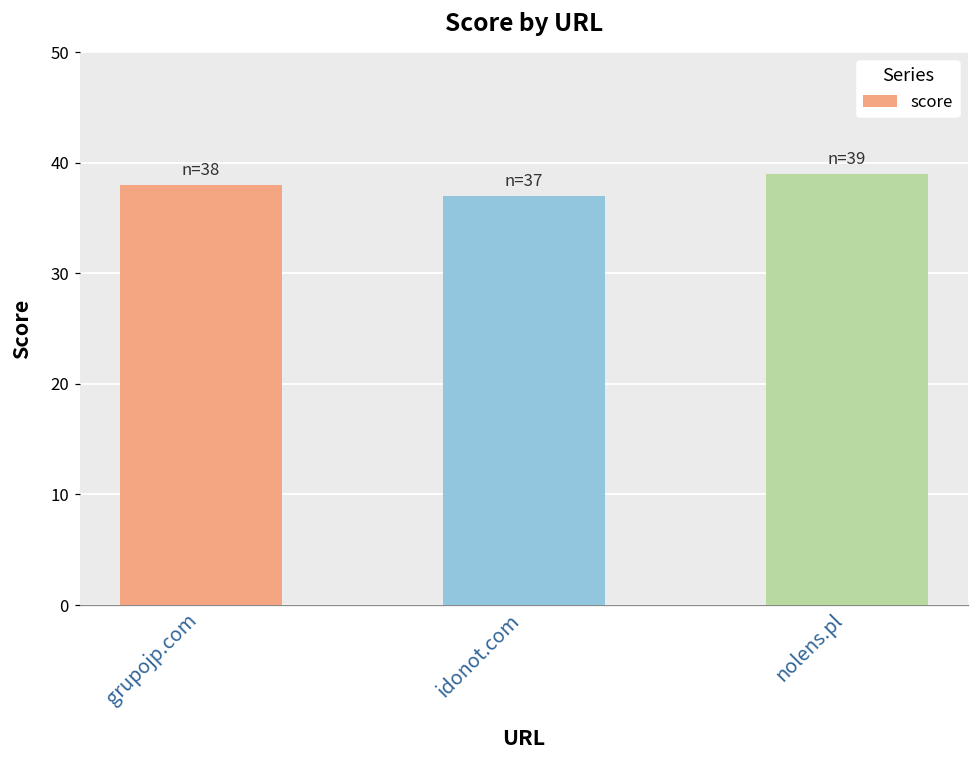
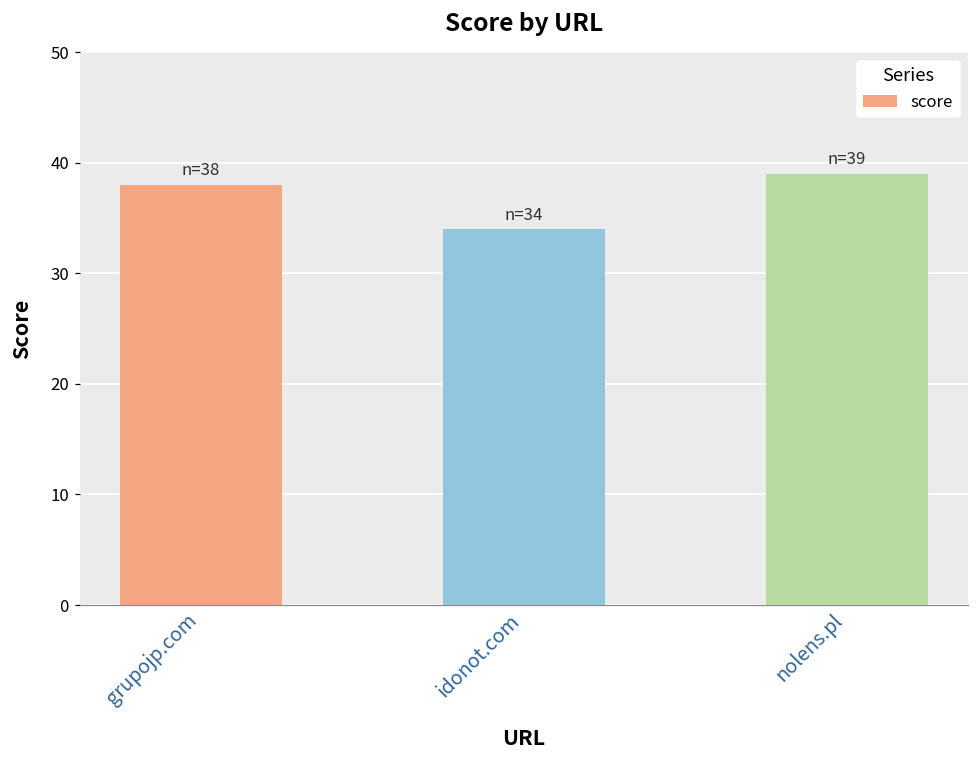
idonot.com: 37 -> 34
